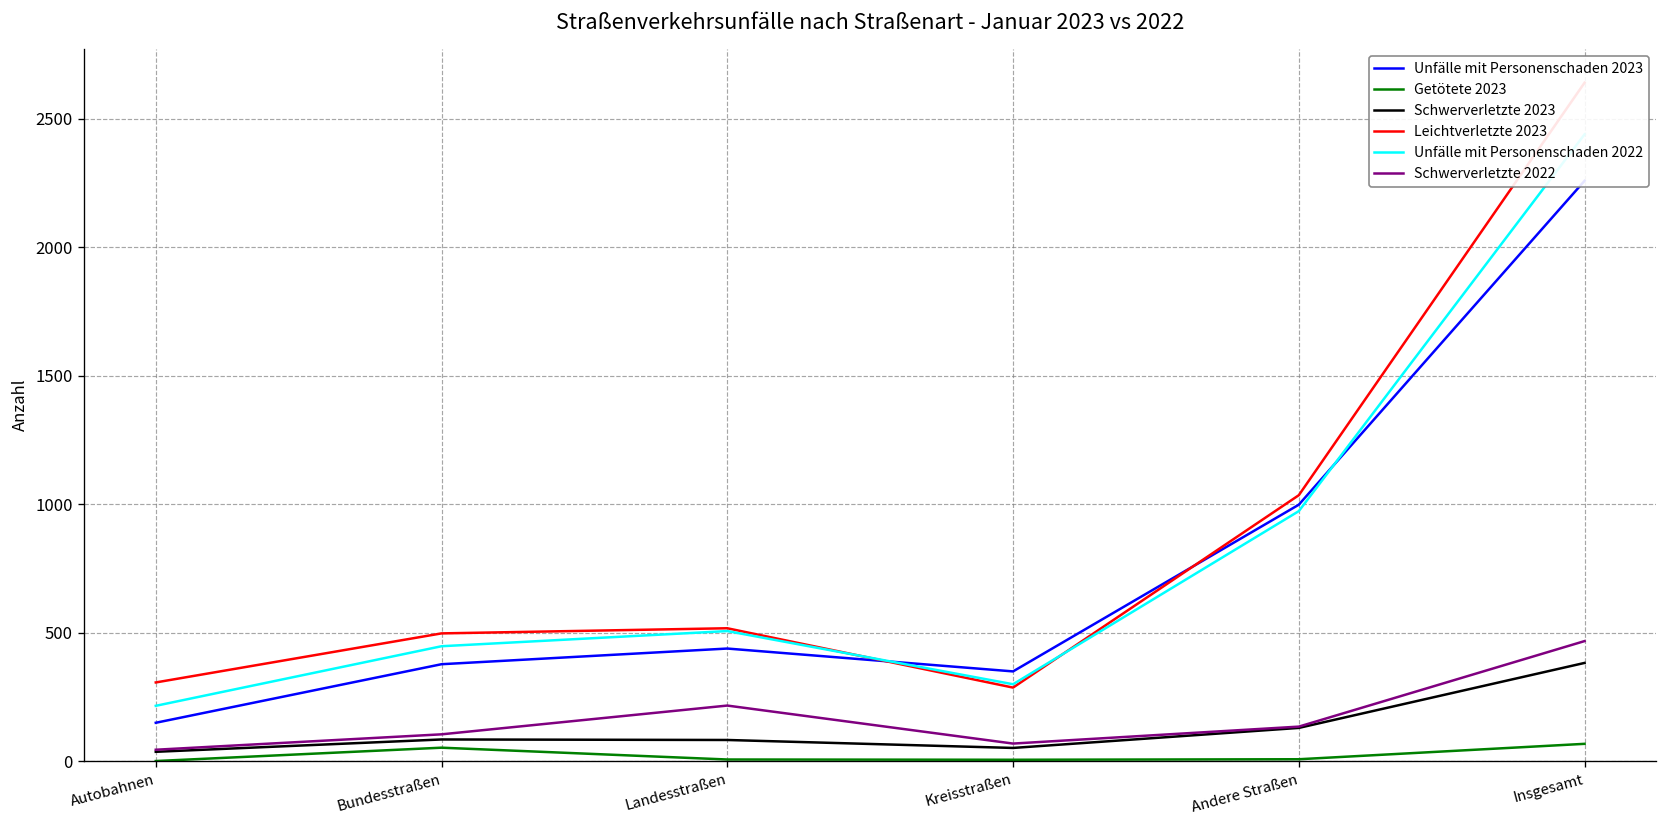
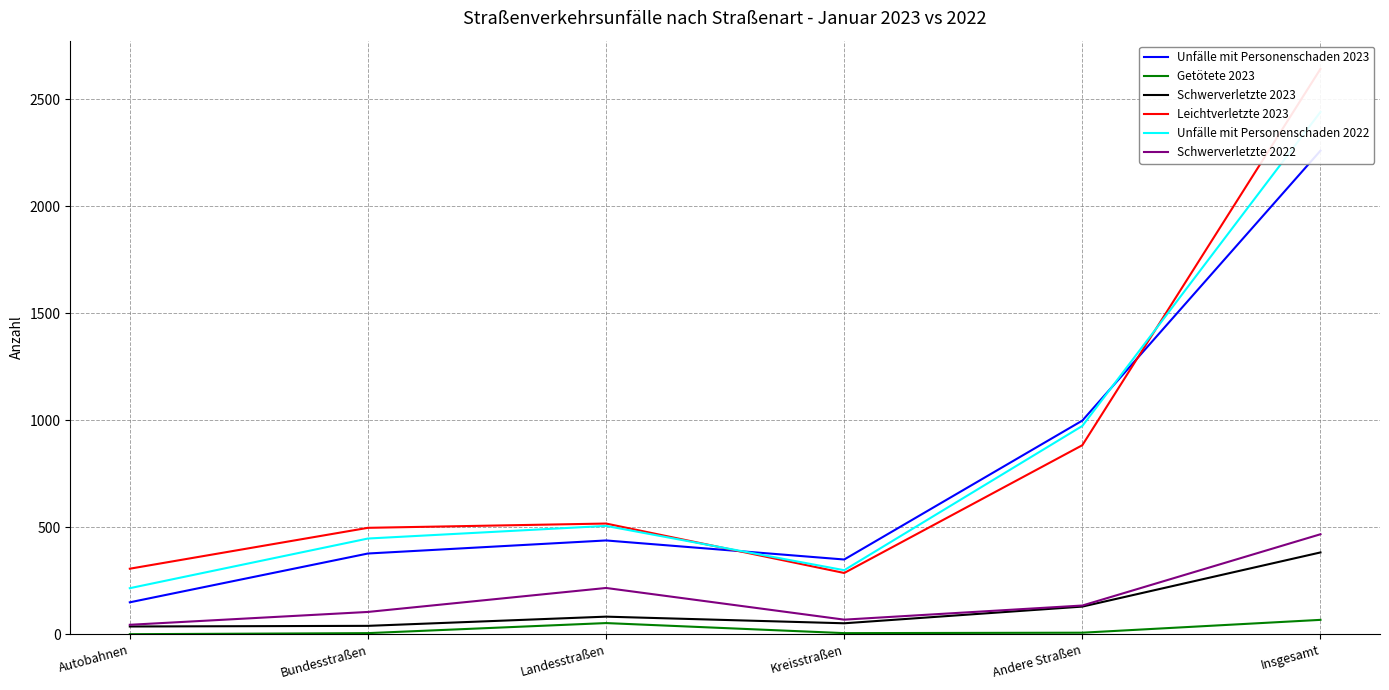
Getötete 2023, Bundesstraßen: 50 -> 10
Schwerverletzte 2023, Bundesstraßen: 80 -> 40
Getötete 2023, Landesstraßen: 10 -> 50
Leichtverletzte 2023, Andere Straßen: 1040 -> 880
